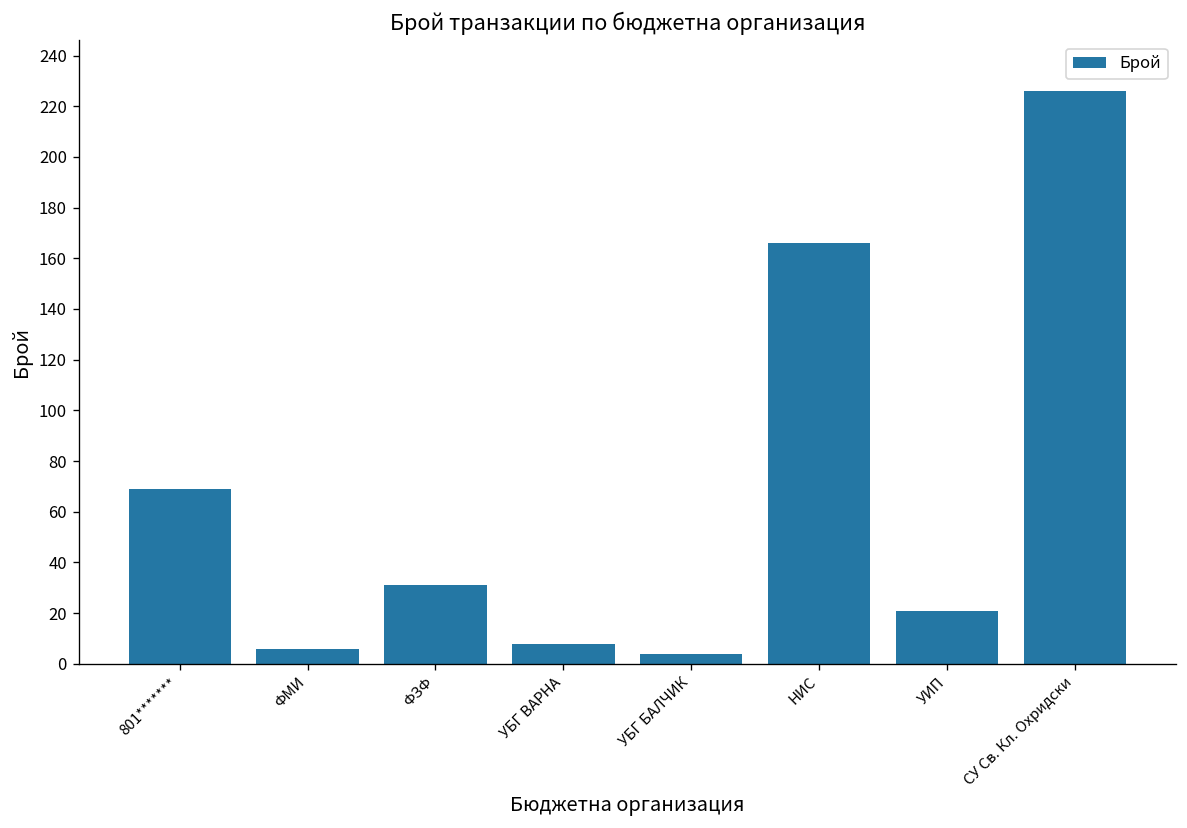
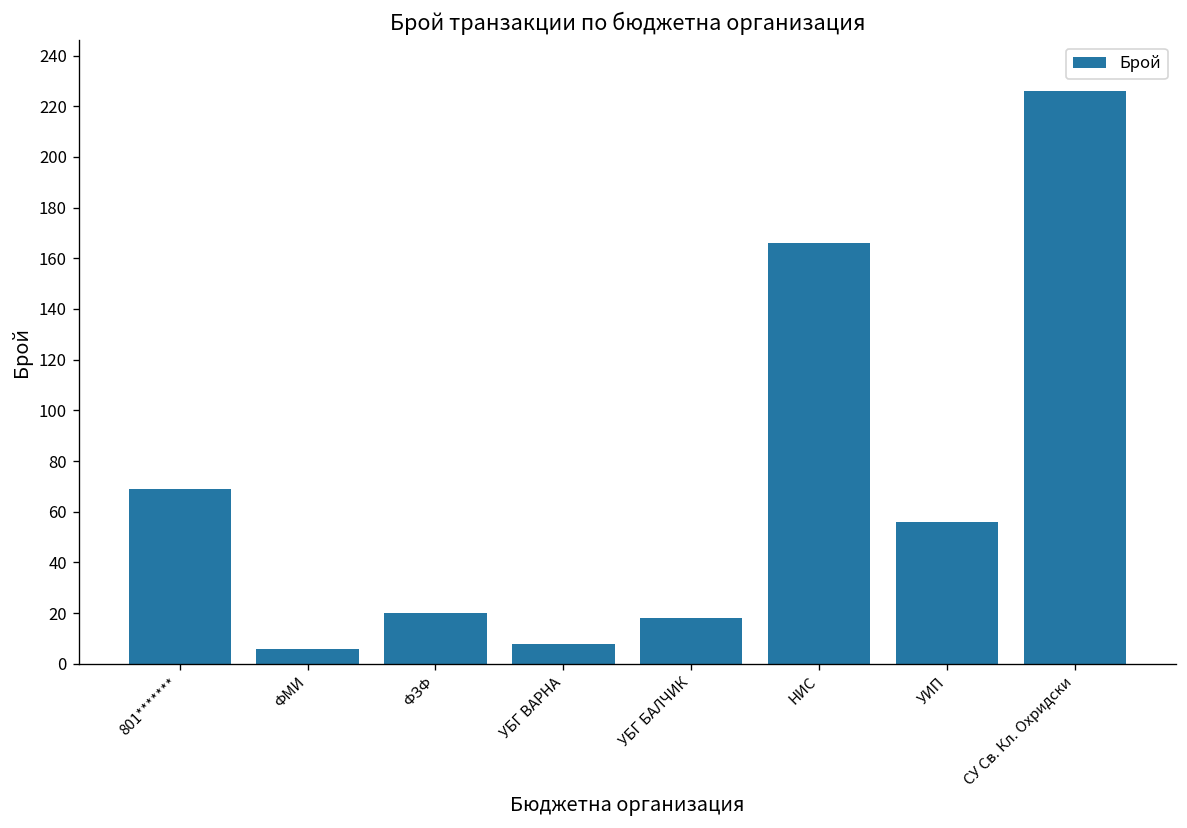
ФЗФ: 31 -> 20
УБГ БАЛЧИК: 4 -> 18
УИП: 21 -> 56
